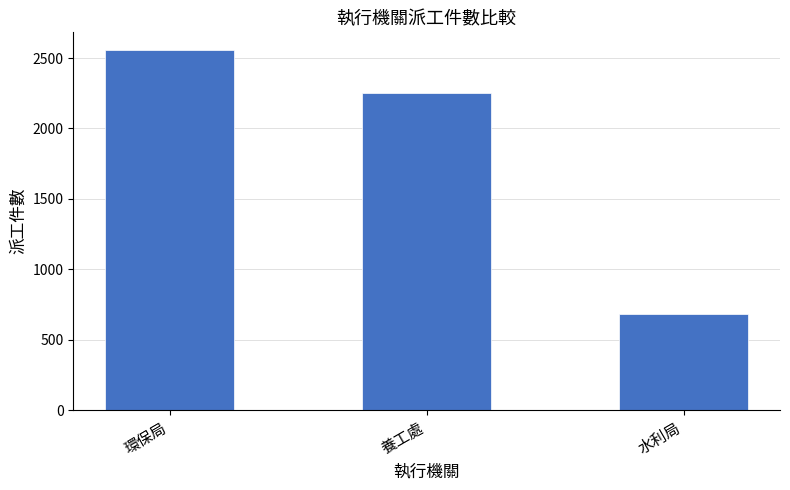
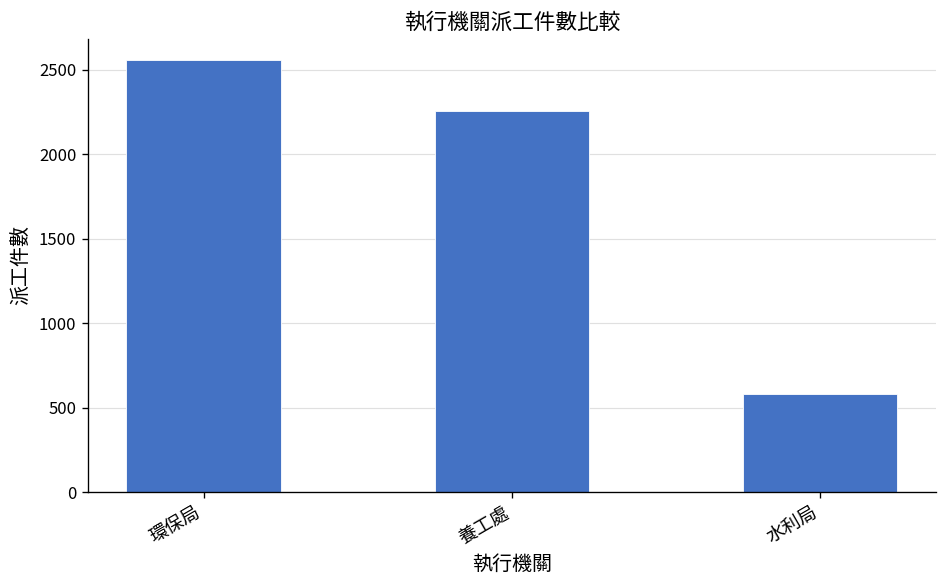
水利局: 680 -> 580
